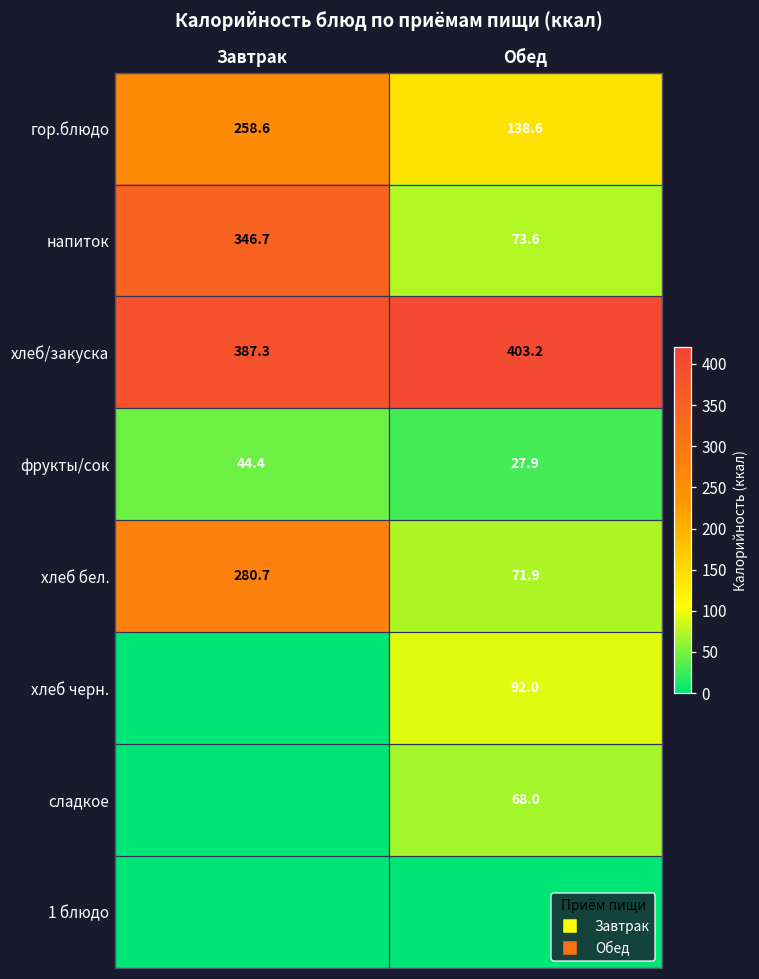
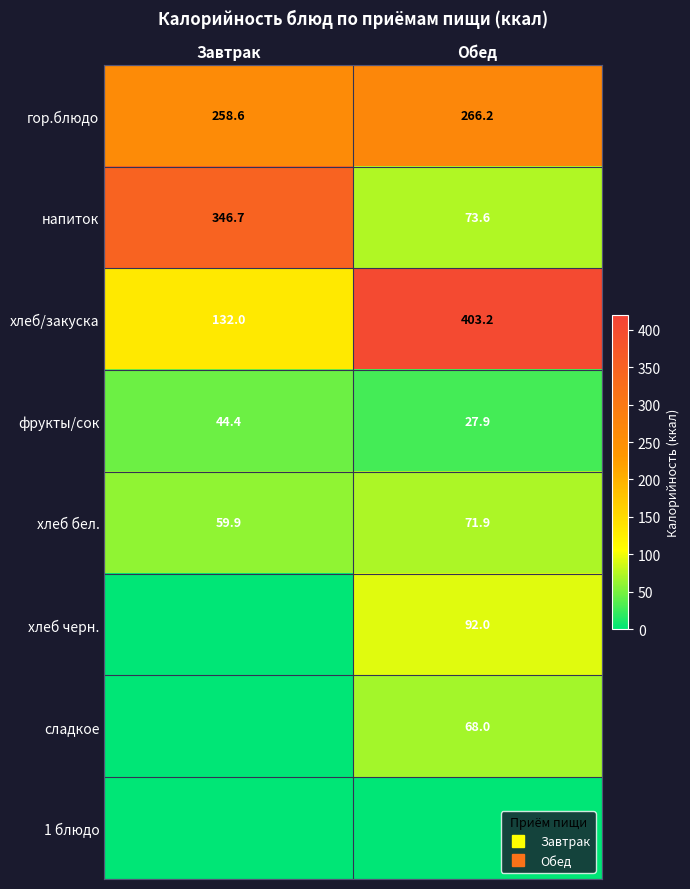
гор.блюдо, Обед: 138.6 -> 266.2
хлеб/закуска, Завтрак: 387.3 -> 132.0
хлеб бел., Завтрак: 280.7 -> 59.9
